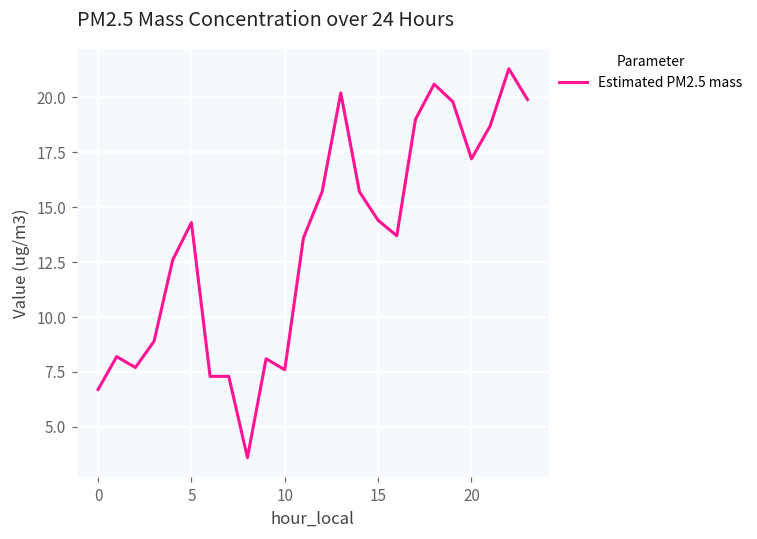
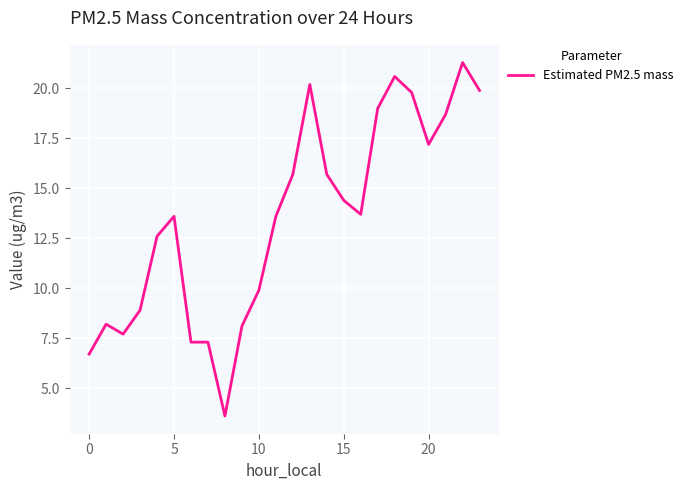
5: 14.3 -> 13.6
10: 7.6 -> 9.9
